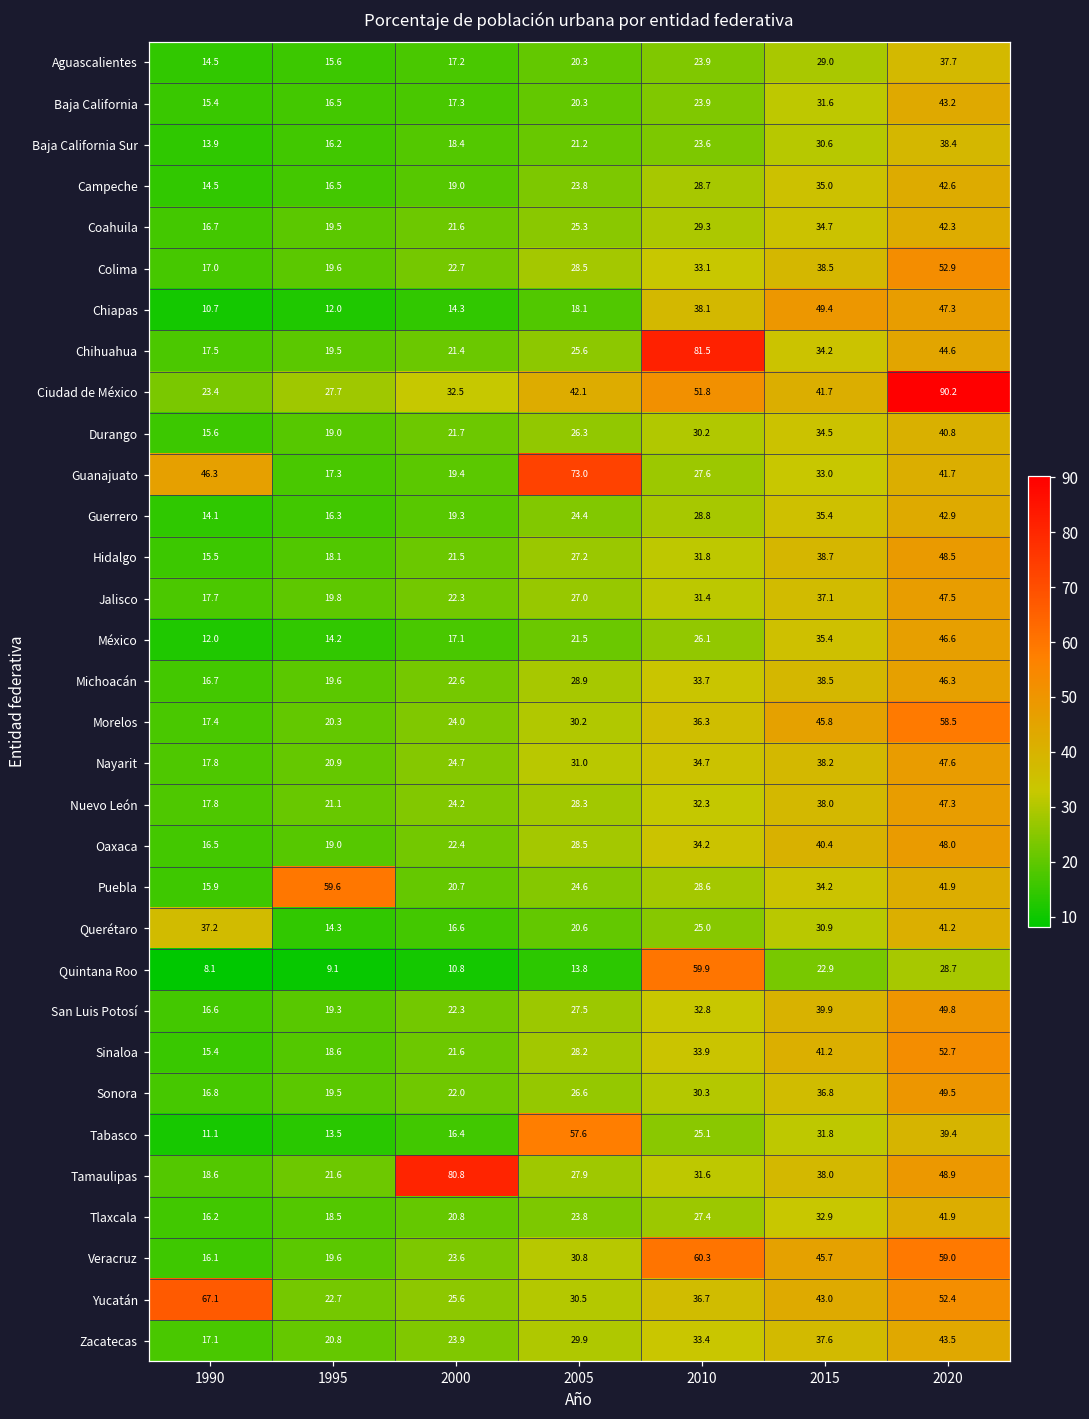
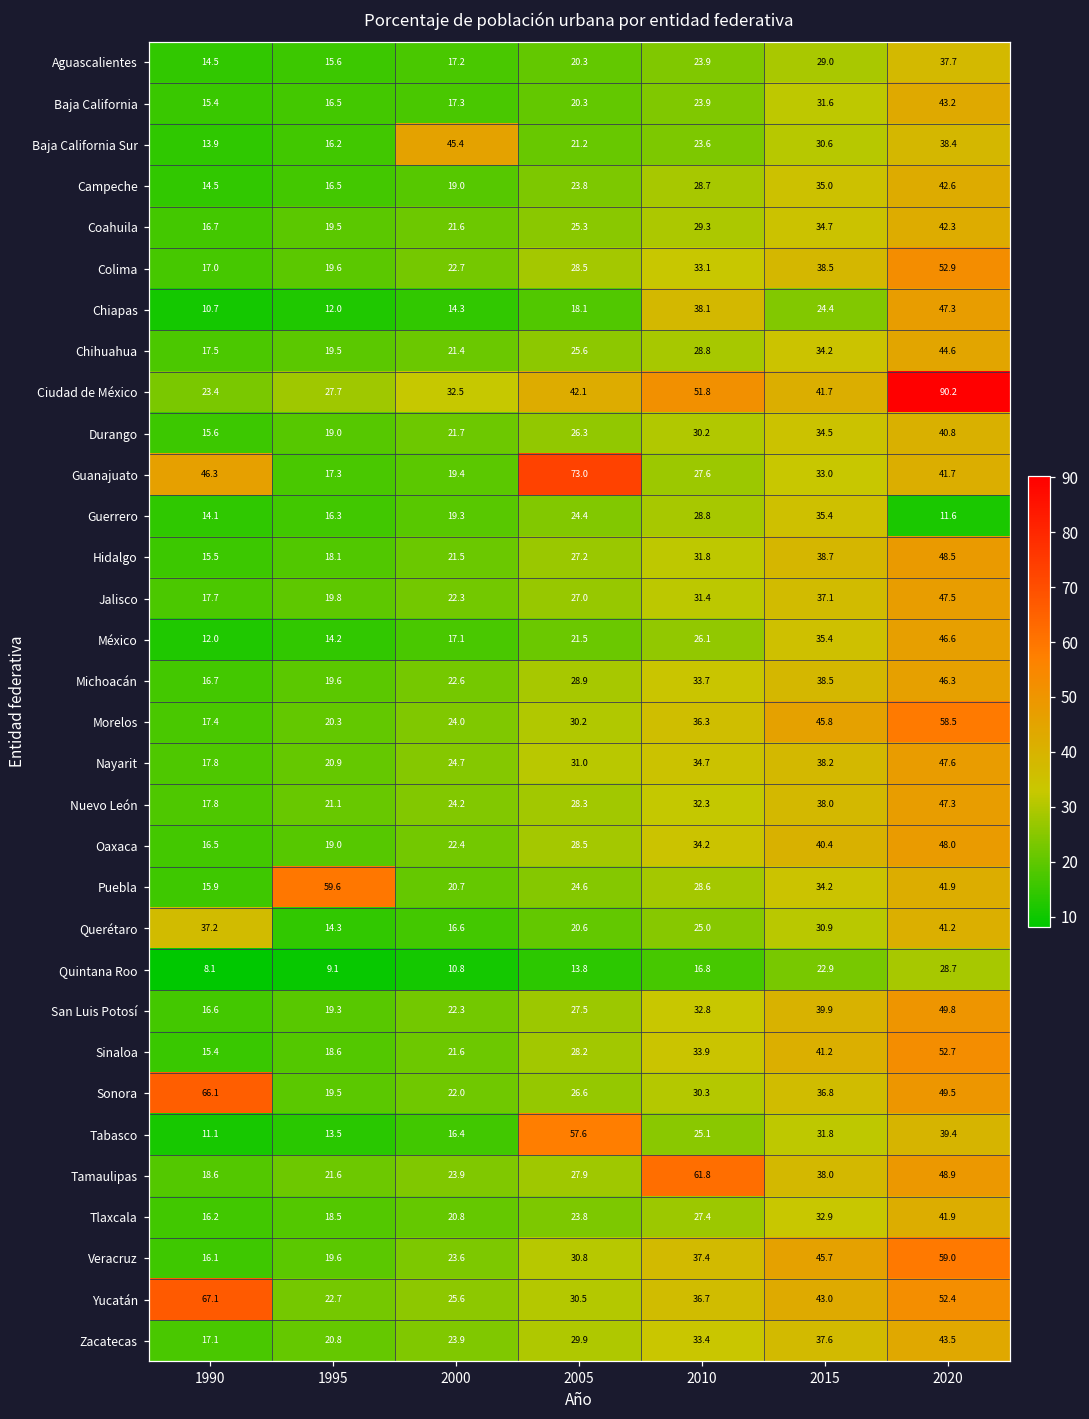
Baja California Sur, 2000: 18.4 -> 45.4
Chiapas, 2015: 49.4 -> 24.4
Chihuahua, 2010: 81.5 -> 28.8
Guerrero, 2020: 42.9 -> 11.6
Quintana Roo, 2010: 59.9 -> 16.8
Sonora, 1990: 16.8 -> 66.1
Tamaulipas, 2000: 80.8 -> 23.9
Tamaulipas, 2010: 31.6 -> 61.8
Veracruz, 2010: 60.3 -> 37.4
